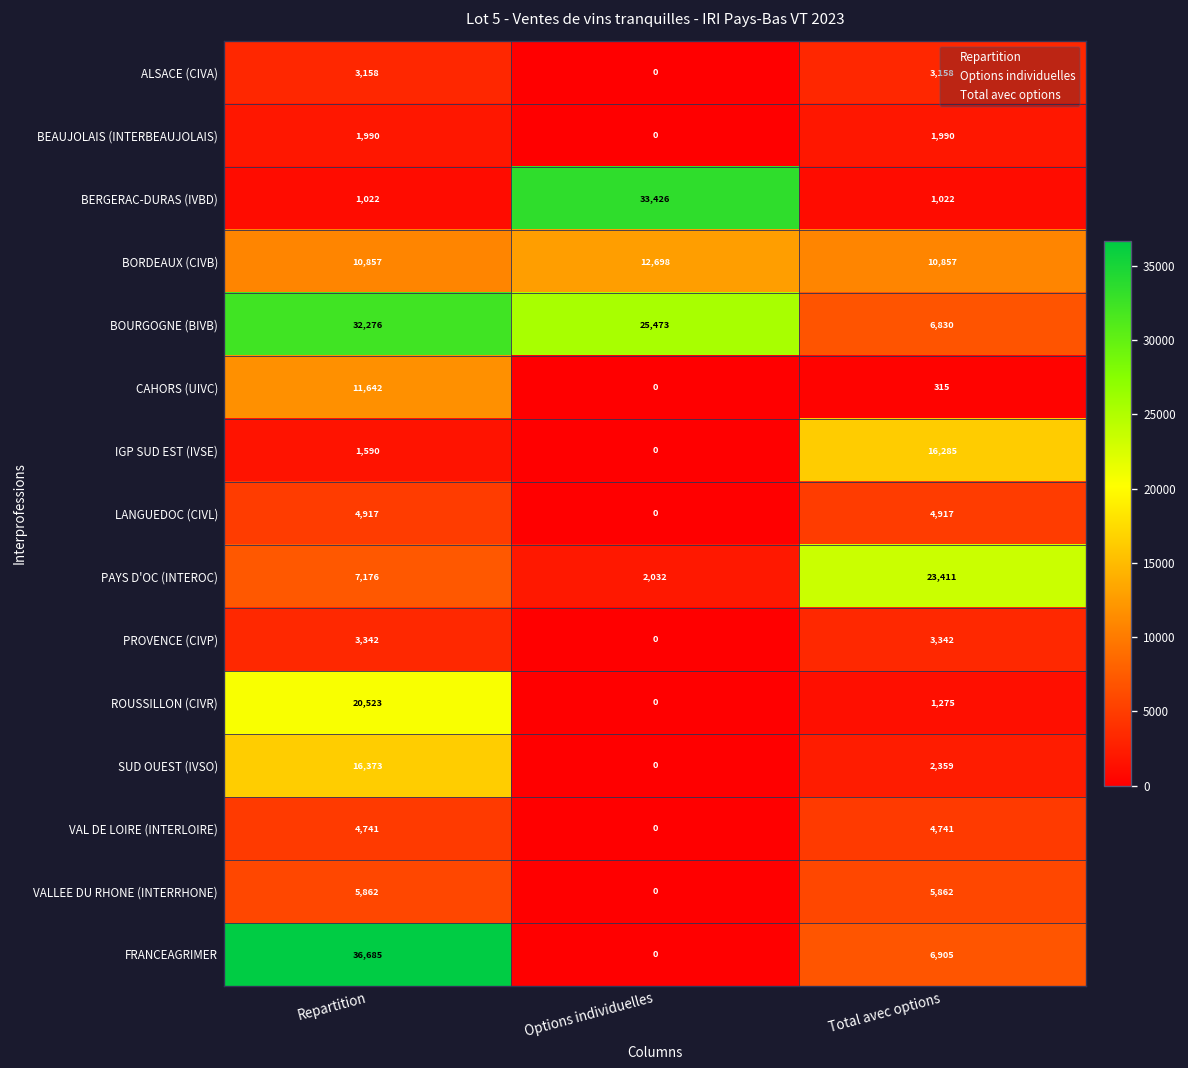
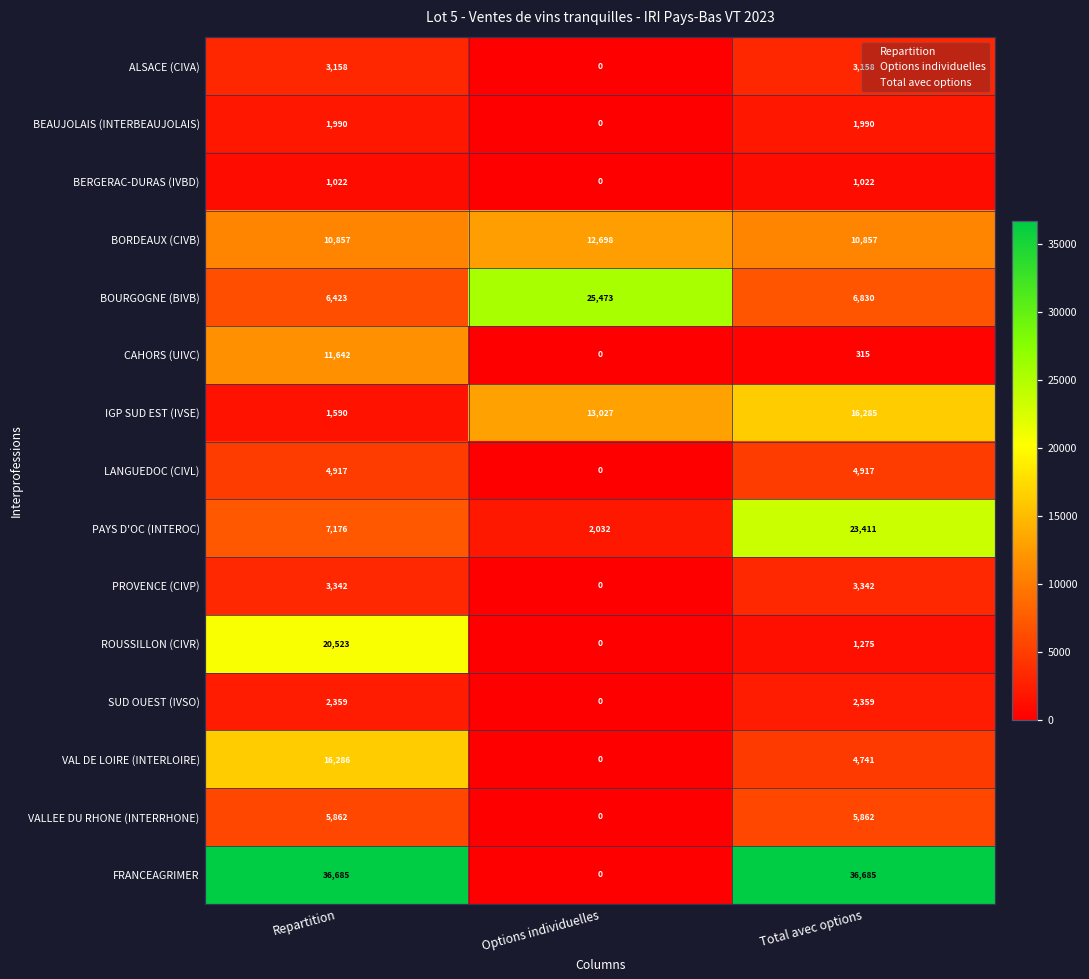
BERGERAC-DURAS (IVBD), Options individuelles: 33,426 -> 0
BOURGOGNE (BIVB), Repartition: 32,276 -> 6,423
IGP SUD EST (IVSE), Options individuelles: 0 -> 13,027
SUD OUEST (IVSO), Repartition: 16,373 -> 2,359
VAL DE LOIRE (INTERLOIRE), Repartition: 4,741 -> 16,286
FRANCEAGRIMER, Total avec options: 6,905 -> 36,685
